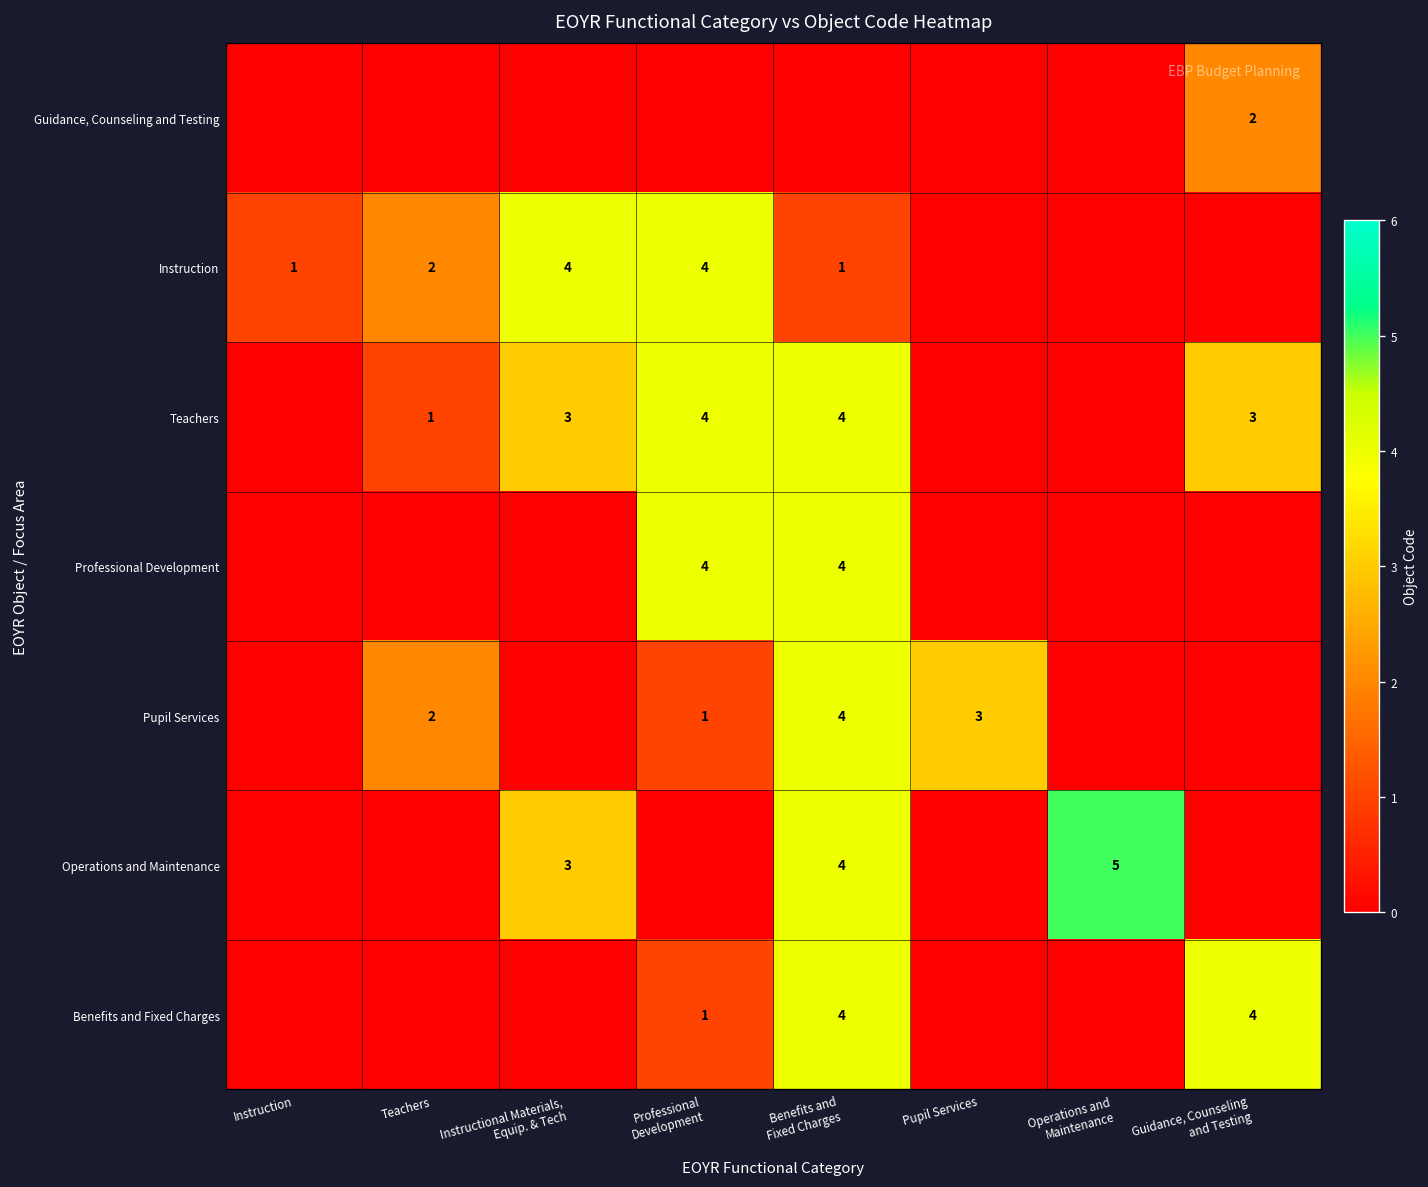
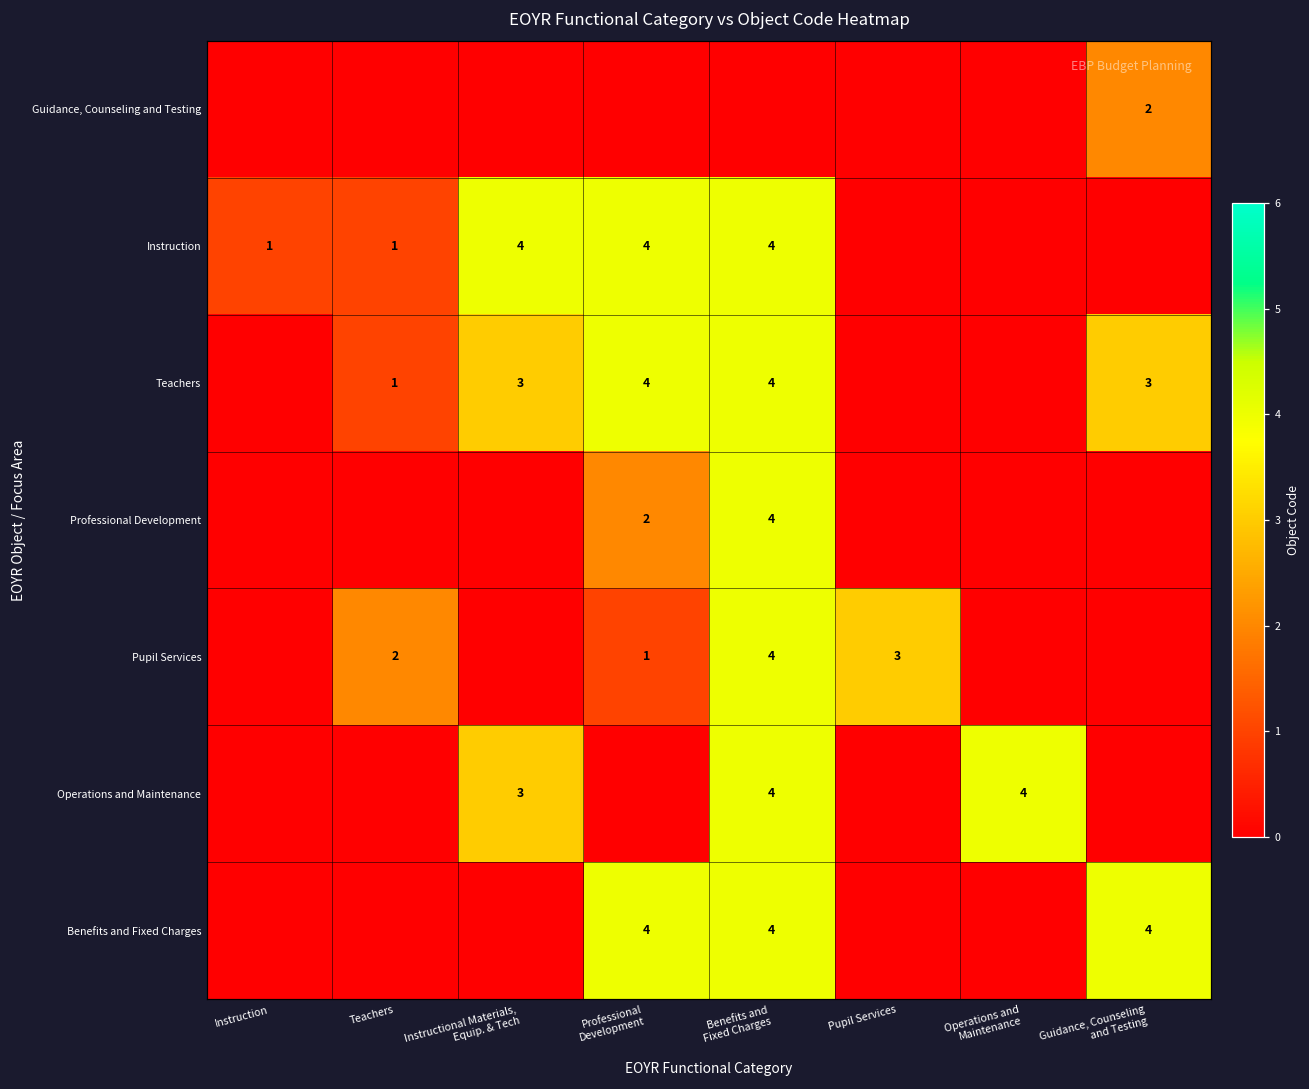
Instruction, Teachers: 2 -> 1
Instruction, Benefits and Fixed Charges: 1 -> 4
Professional Development, Professional Development: 4 -> 2
Operations and Maintenance, Operations and Maintenance: 5 -> 4
Benefits and Fixed Charges, Professional Development: 1 -> 4
